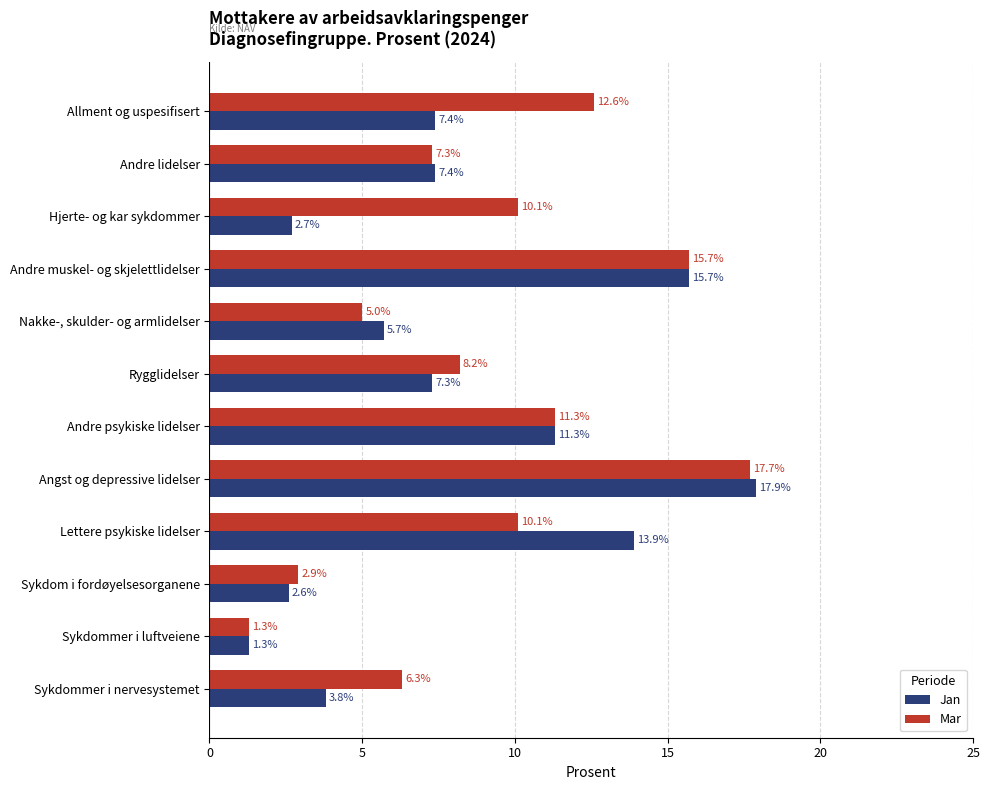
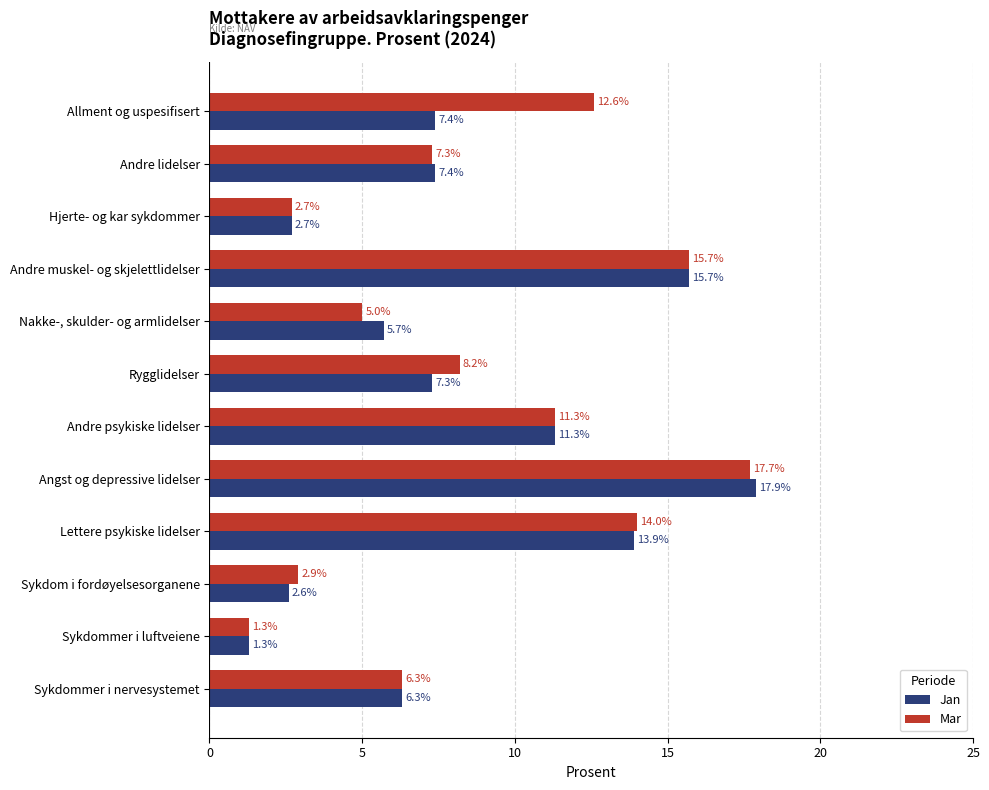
Mar, Hjerte- og kar sykdommer: 10.1% -> 2.7%
Mar, Lettere psykiske lidelser: 10.1% -> 14.0%
Jan, Sykdommer i nervesystemet: 3.8% -> 6.3%
